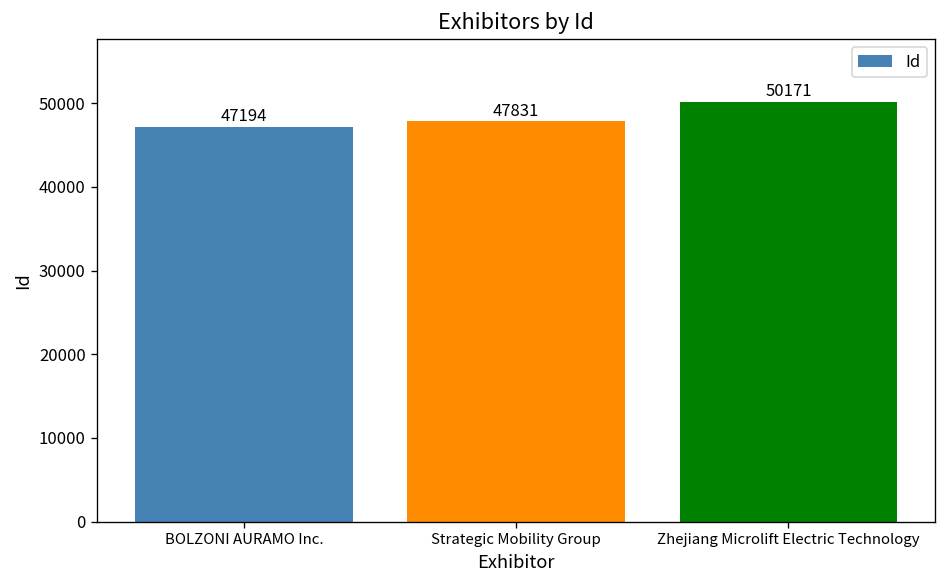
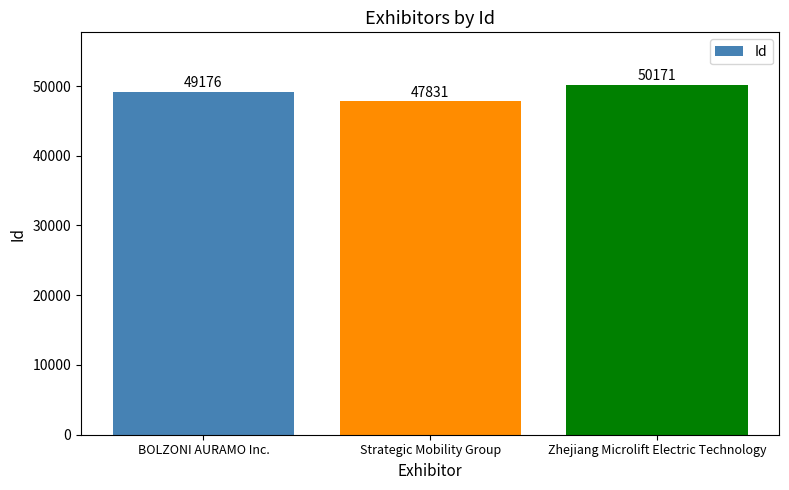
BOLZONI AURAMO Inc.: 47194 -> 49176
